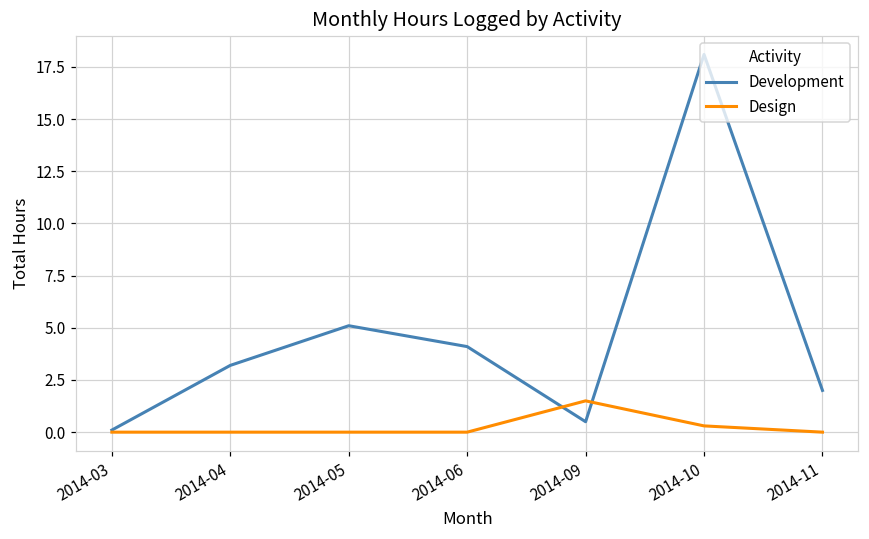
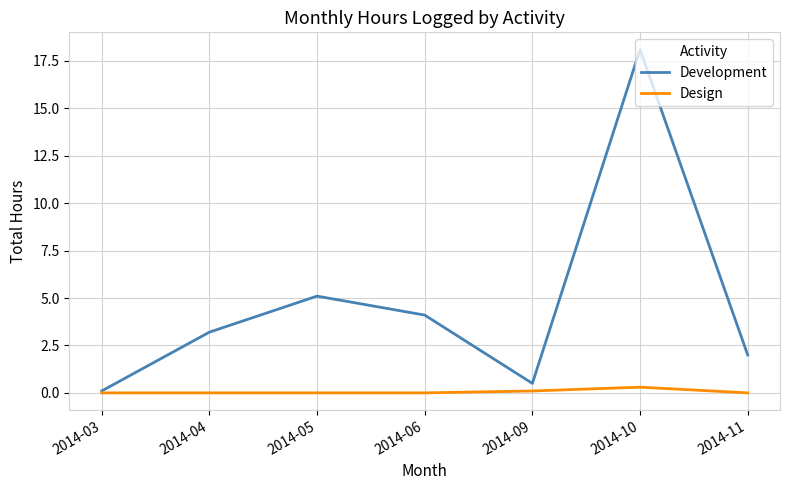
Design, 2014-09: 1.5 -> 0.1
